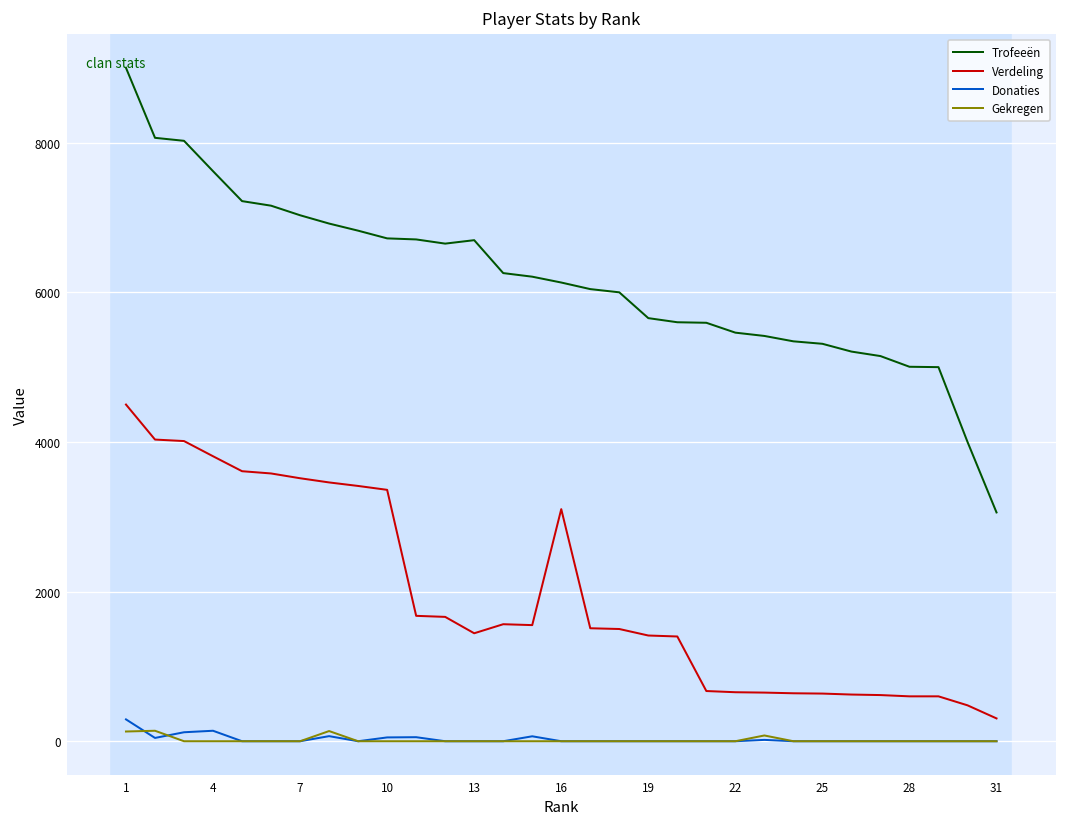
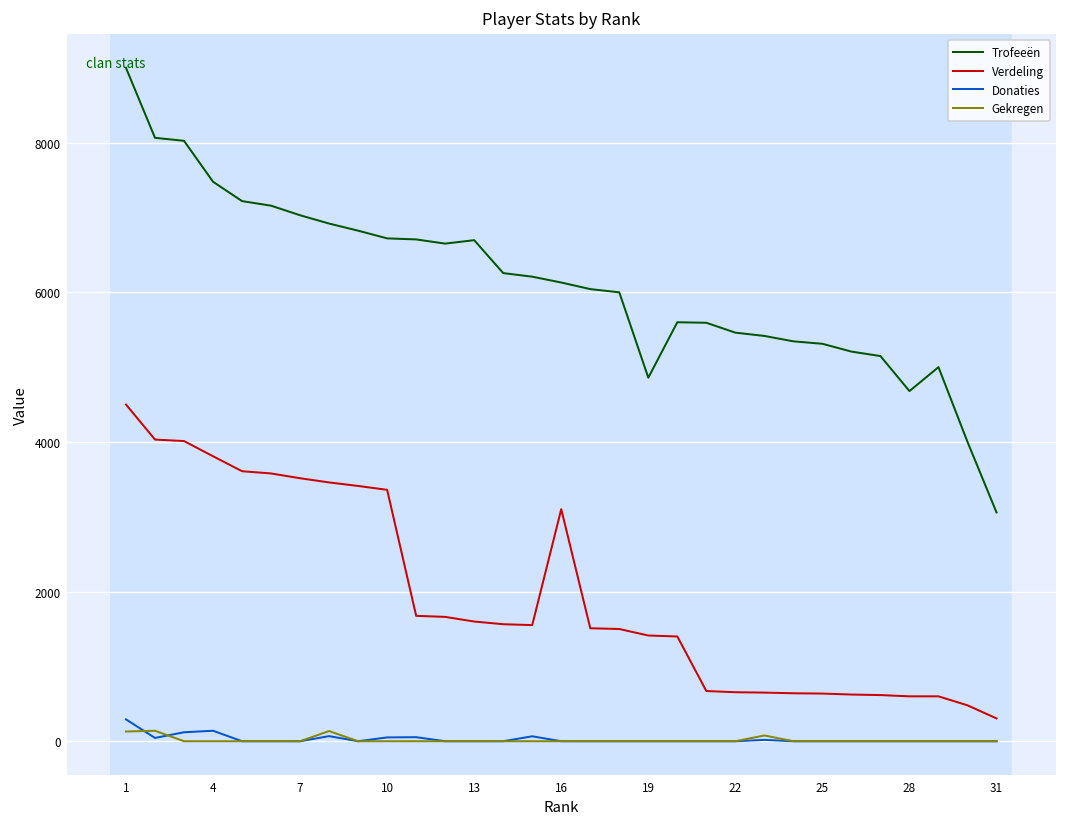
Trofeeën, 4: 7600 -> 7500
Verdeling, 13: 1400 -> 1600
Trofeeën, 19: 5700 -> 4900
Trofeeën, 28: 5000 -> 4700
